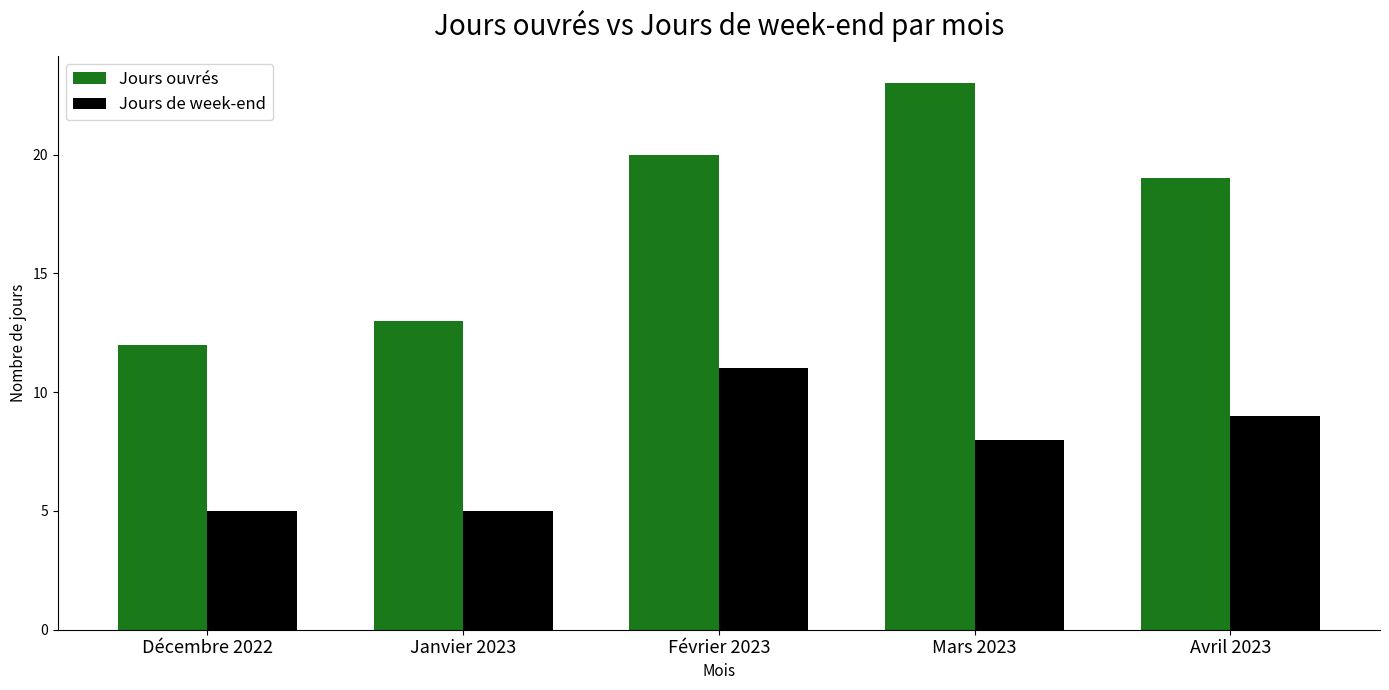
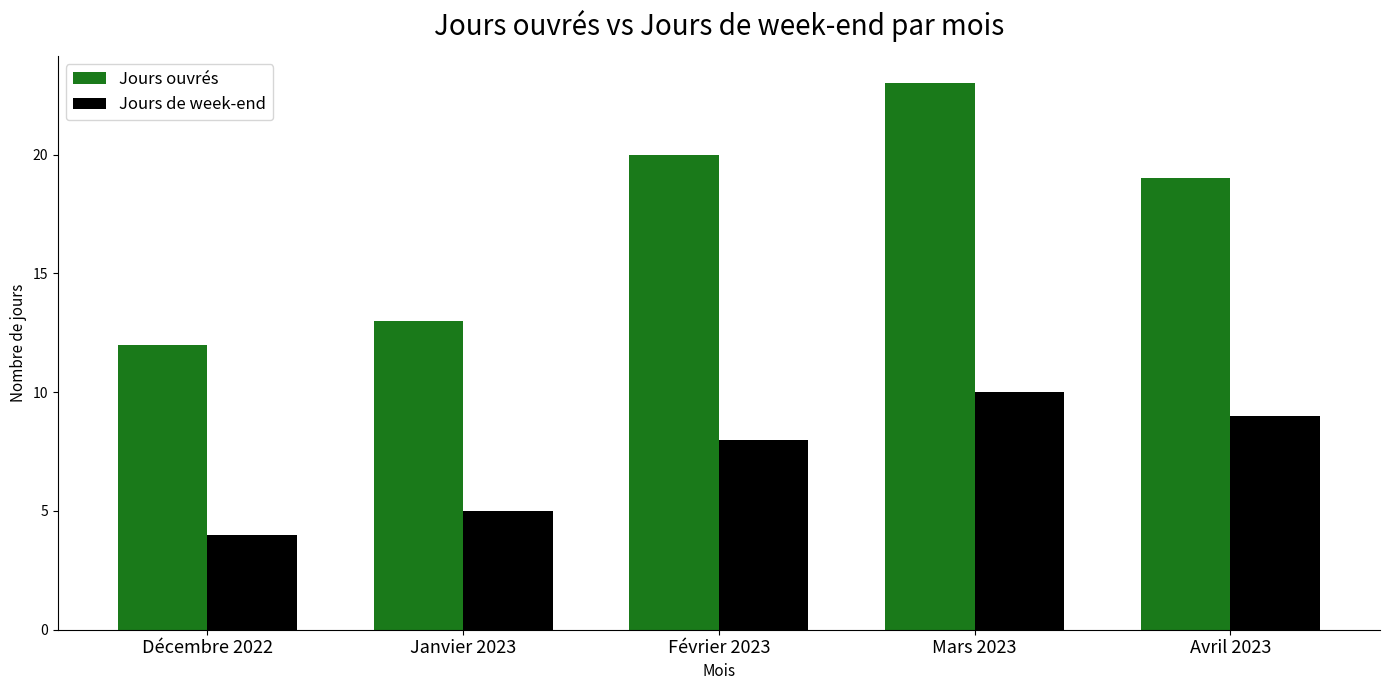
Jours de week-end, Décembre 2022: 5 -> 4
Jours de week-end, Février 2023: 11 -> 8
Jours de week-end, Mars 2023: 8 -> 10
